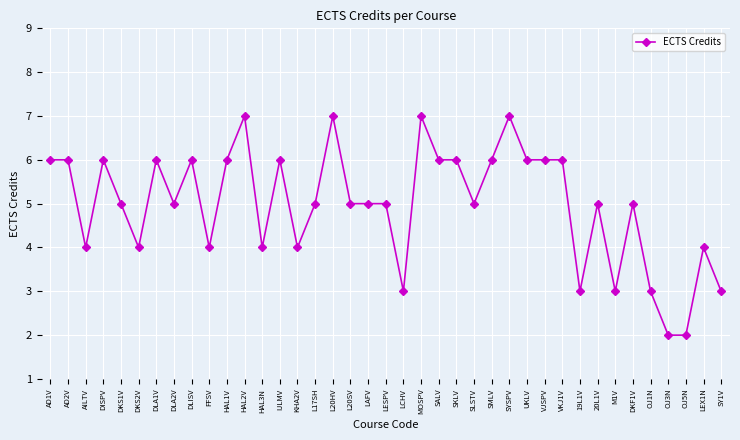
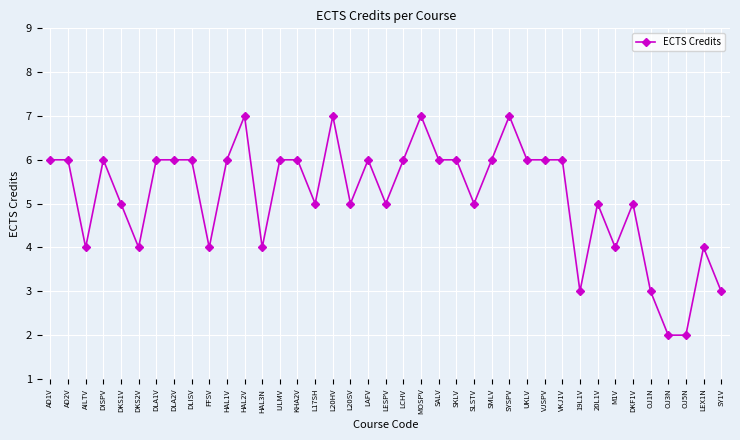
DLA2V: 5 -> 6
KHA2V: 4 -> 6
LAFV: 5 -> 6
LCHV: 3 -> 6
M1V: 3 -> 4
